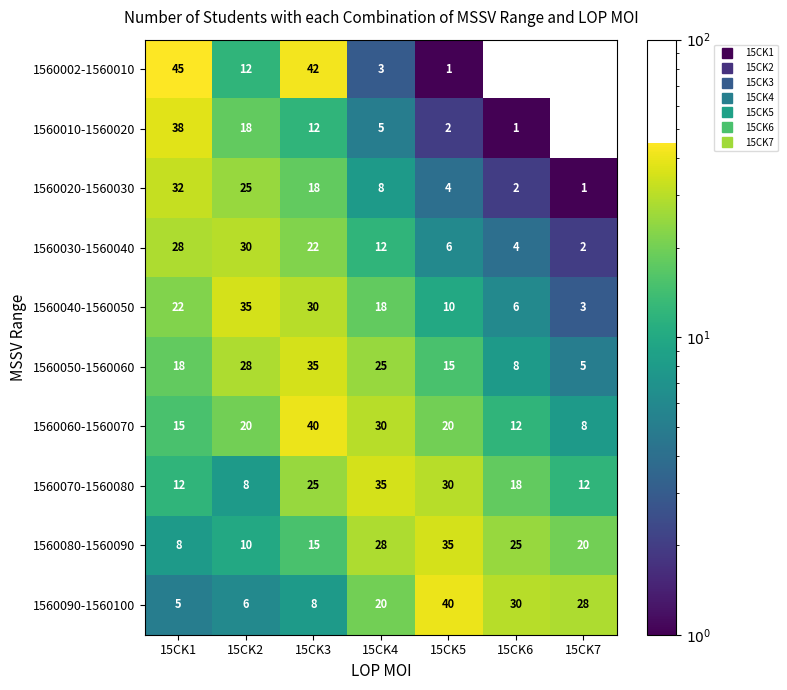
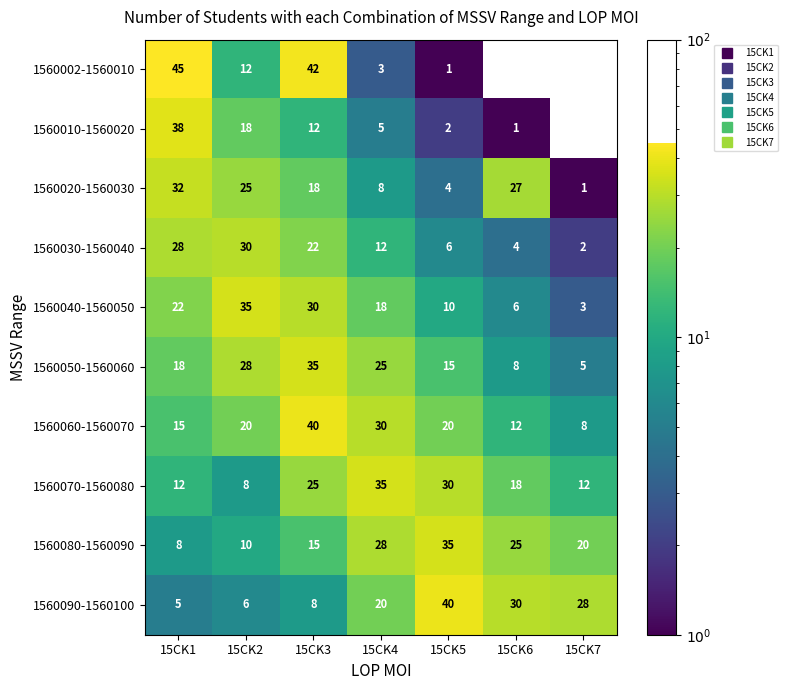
1560020-1560030, 15CK6: 2 -> 27
